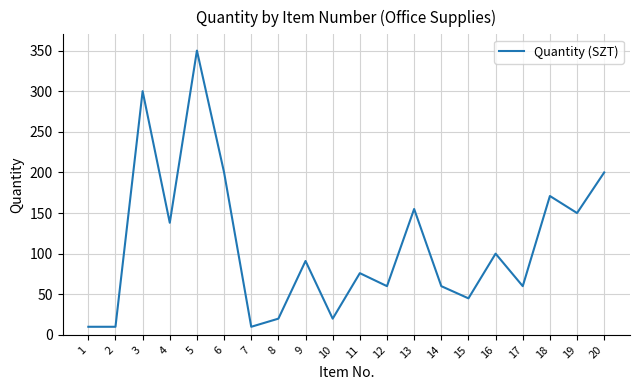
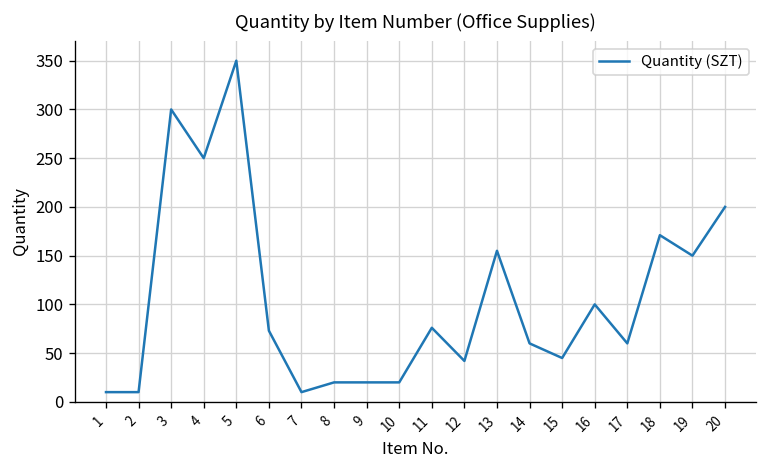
4: 140 -> 250
6: 200 -> 70
9: 90 -> 20
12: 60 -> 40
